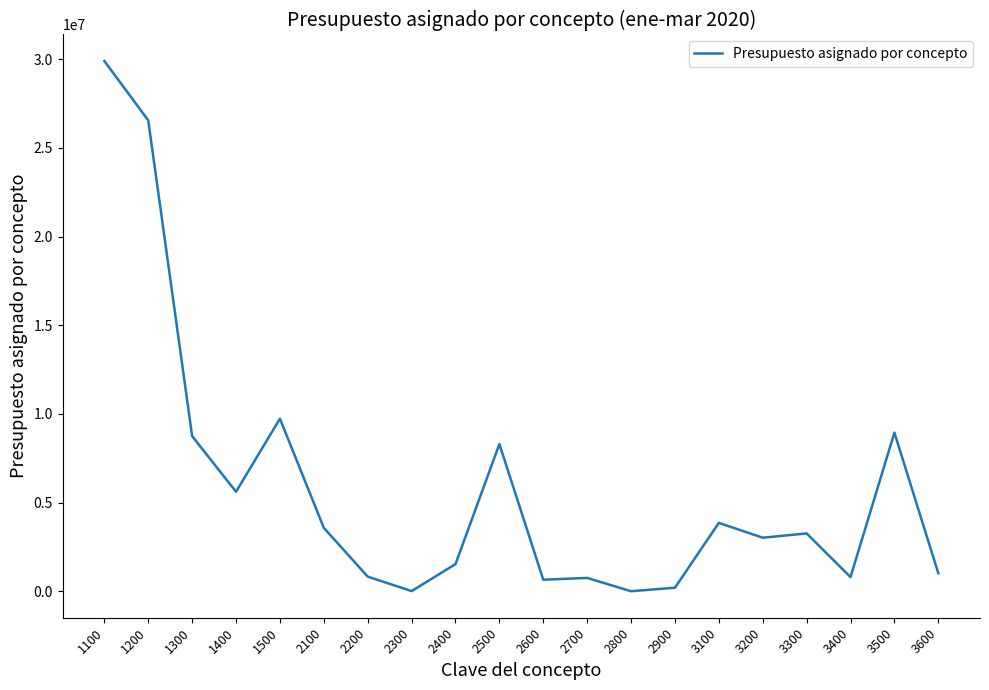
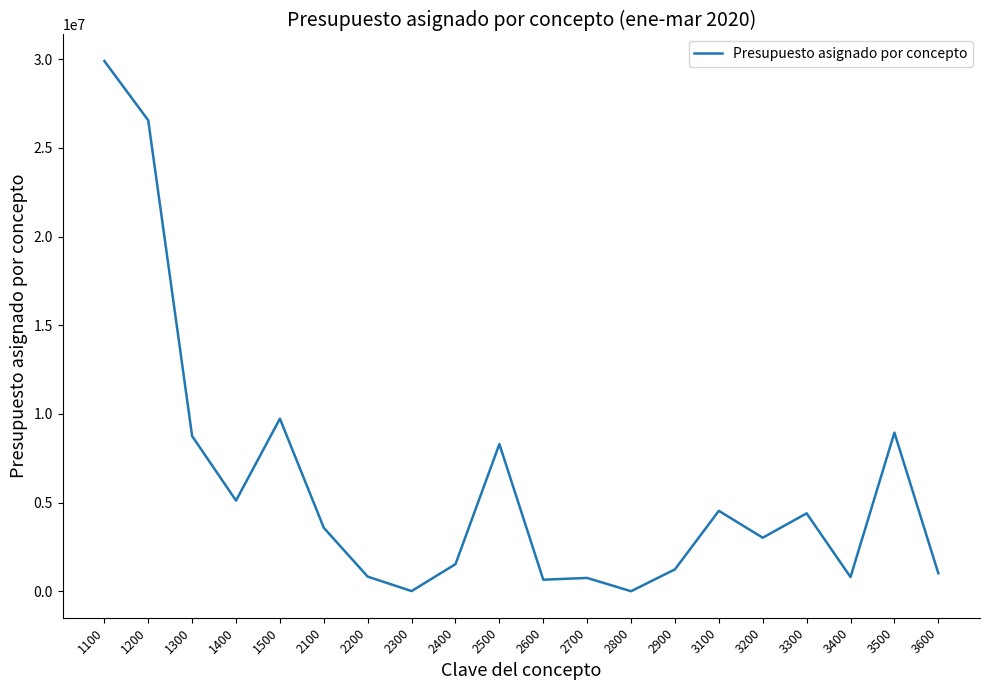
1400: 5600000 -> 5100000
2900: 200000 -> 1200000
3100: 3900000 -> 4500000
3300: 3300000 -> 4400000
